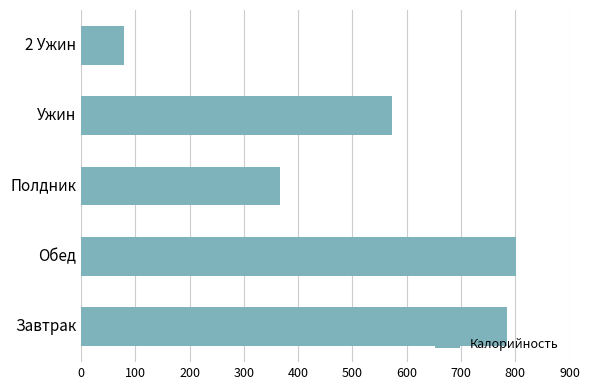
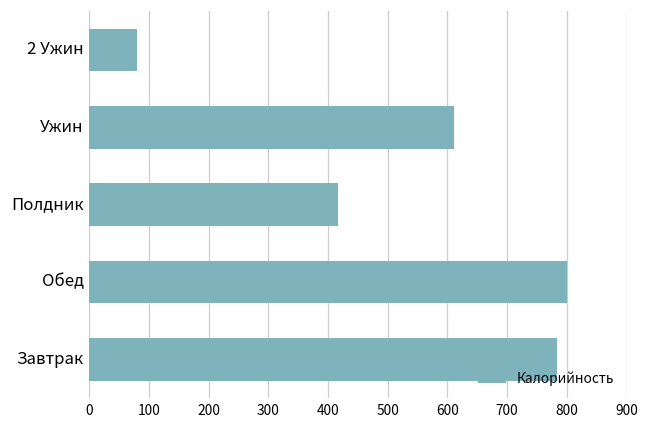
Ужин: 570 -> 610
Полдник: 370 -> 420
